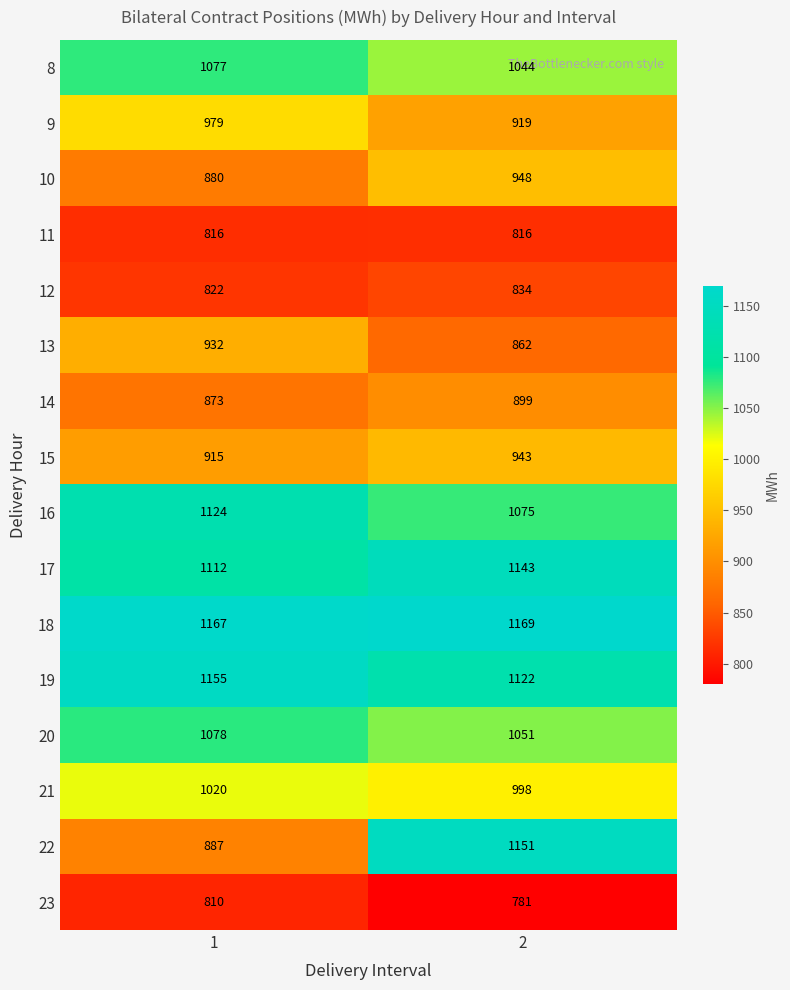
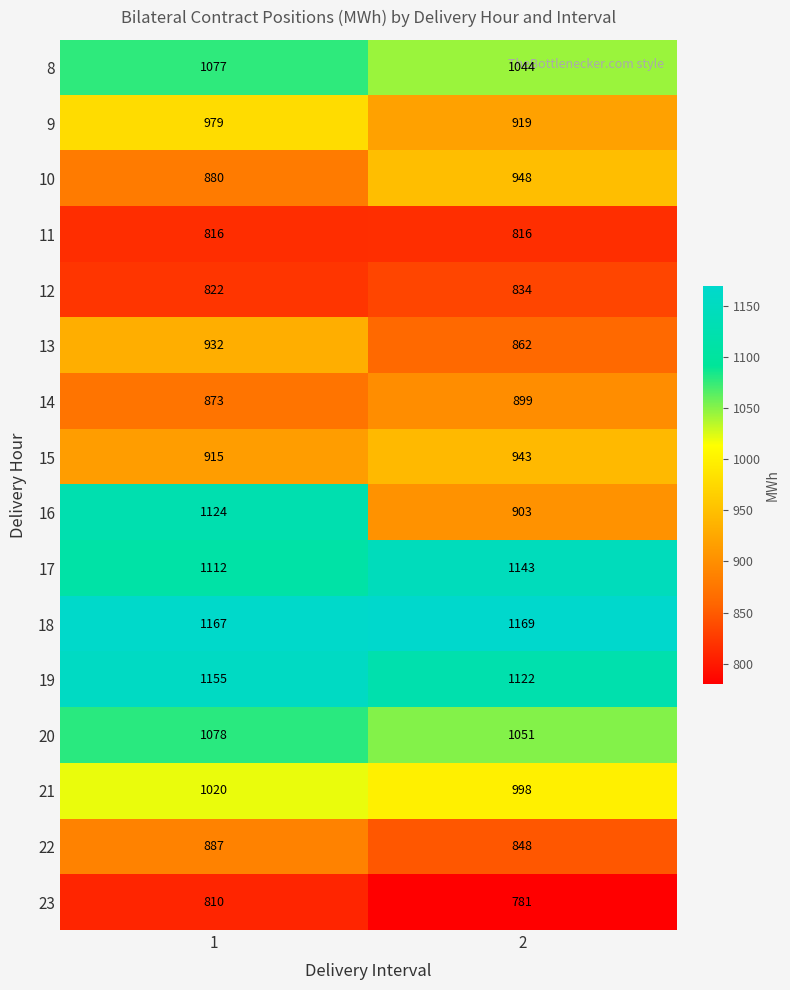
16, 2: 1075 -> 903
22, 2: 1151 -> 848
